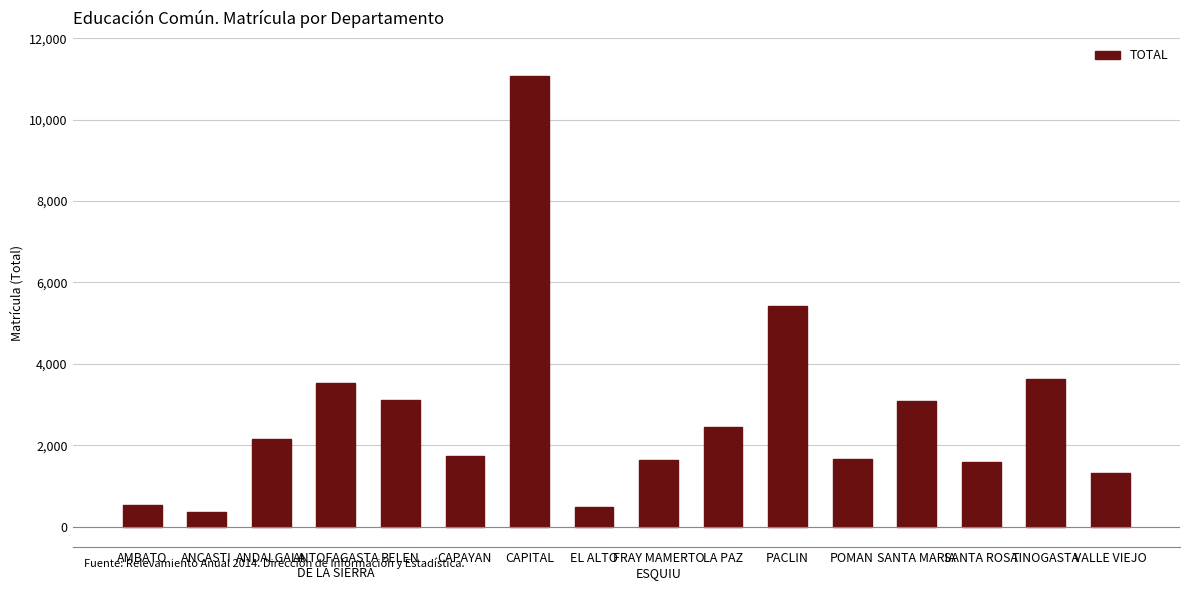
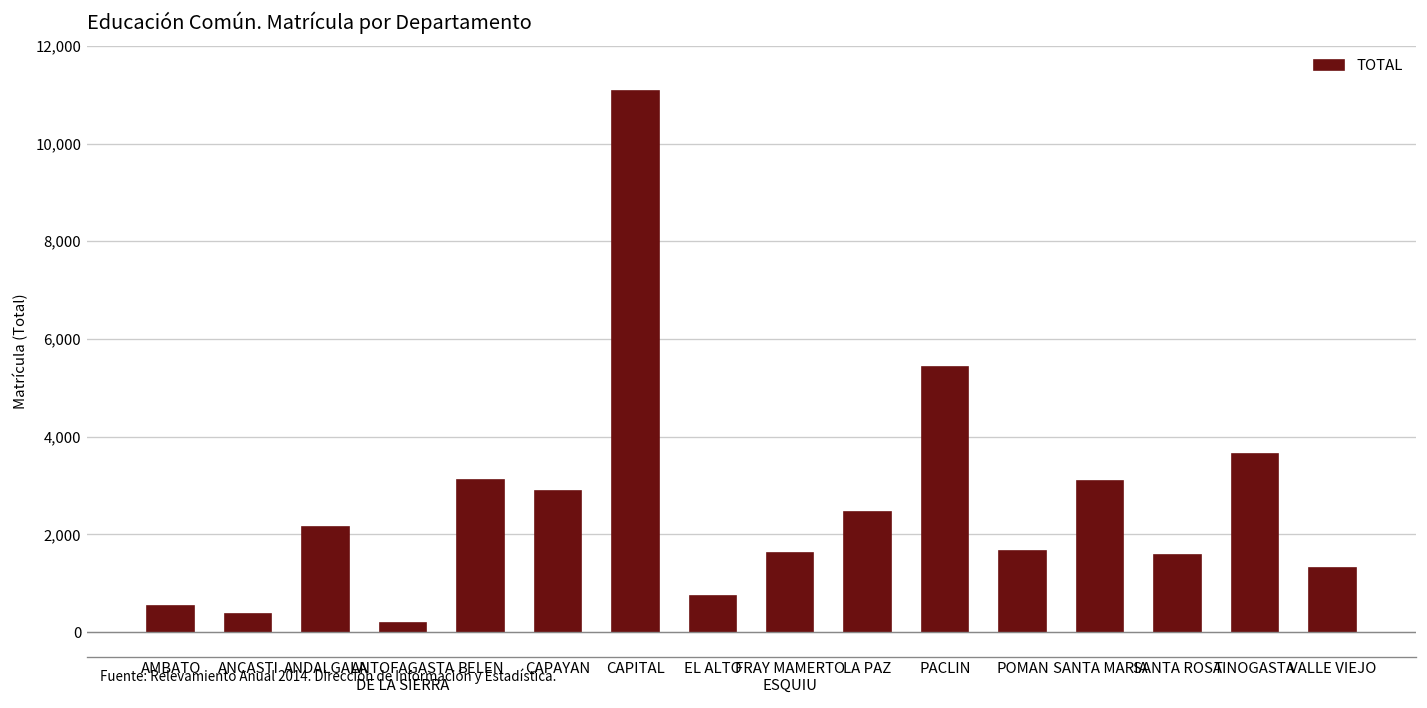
ANTOFAGASTA DE LA SIERRA: 3,500 -> 200
CAPAYAN: 1,700 -> 2,900
EL ALTO: 500 -> 700
